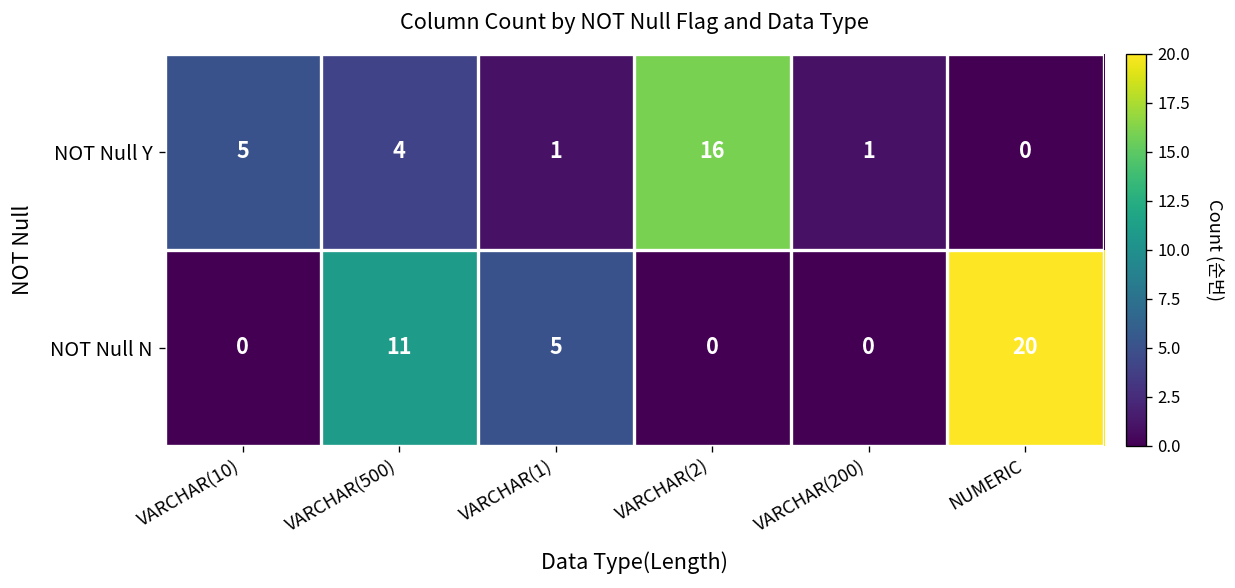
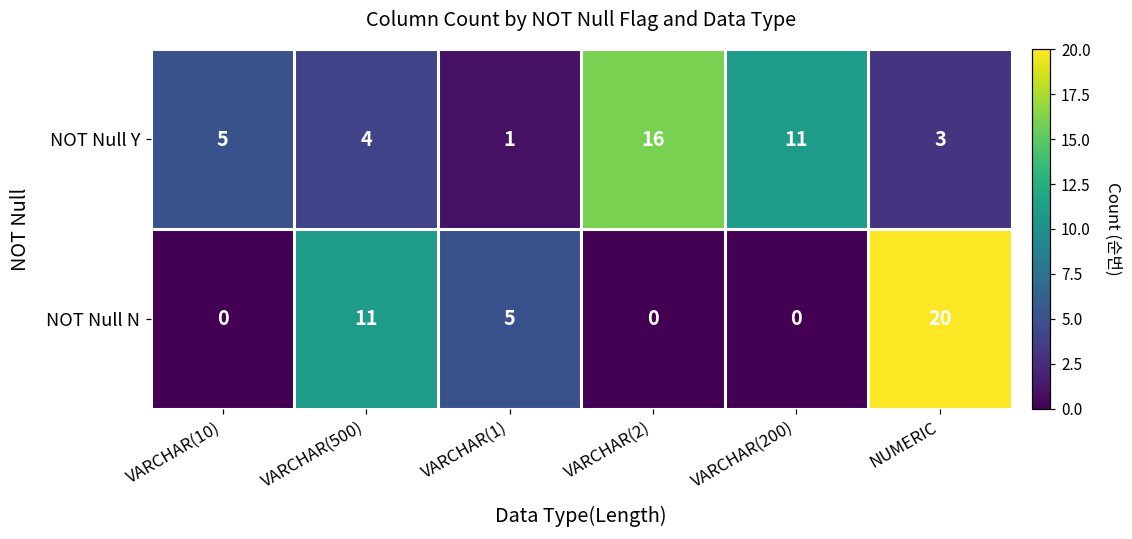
NOT Null Y, VARCHAR(200): 1 -> 11
NOT Null Y, NUMERIC: 0 -> 3
